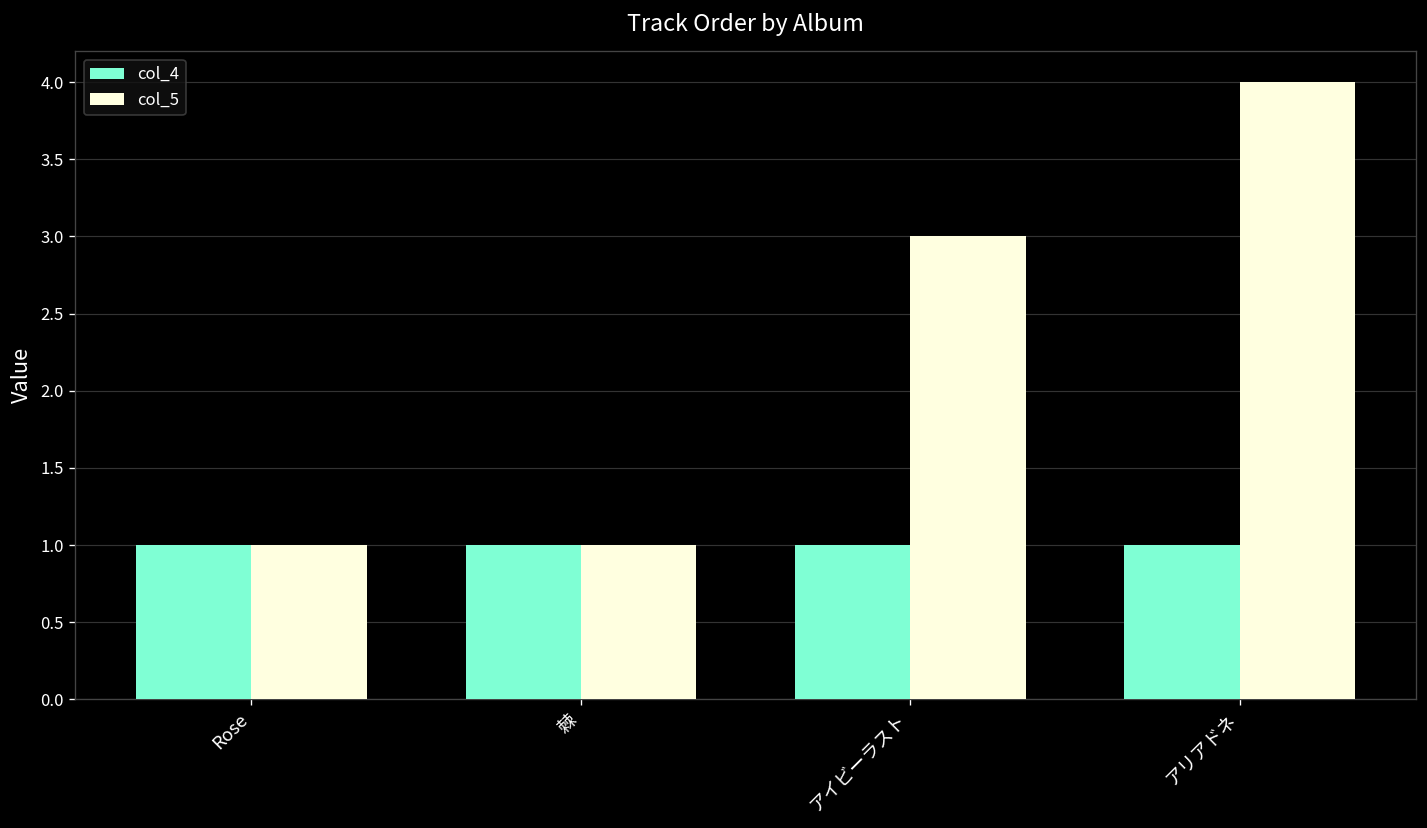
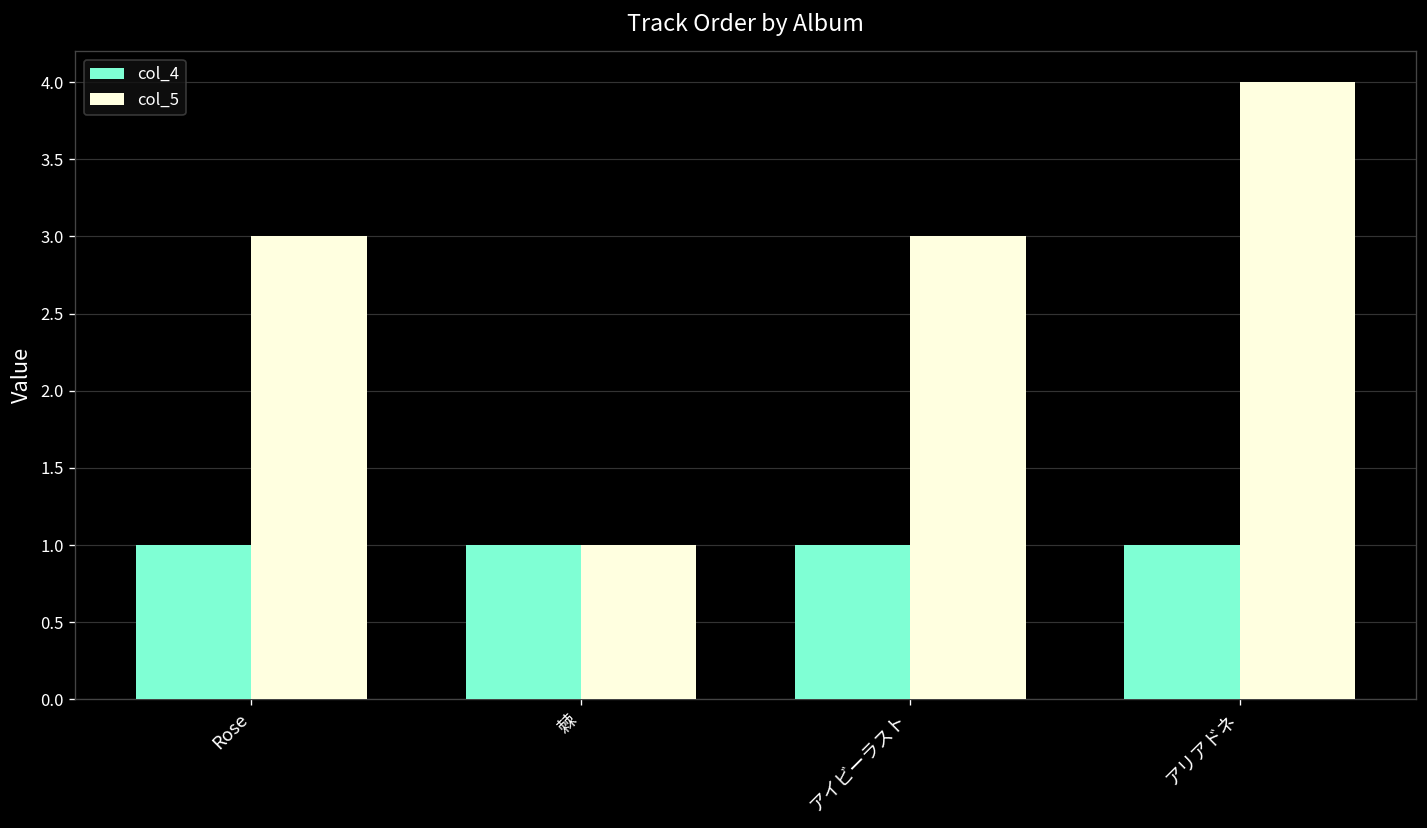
col_5, Rose: 1 -> 3
